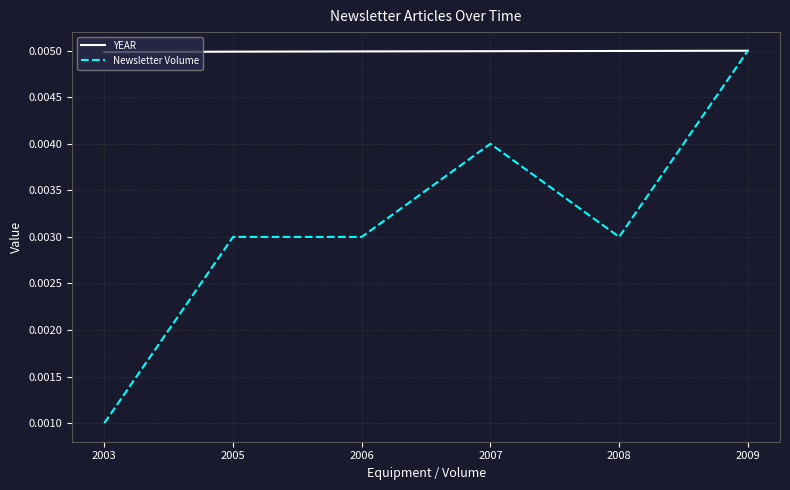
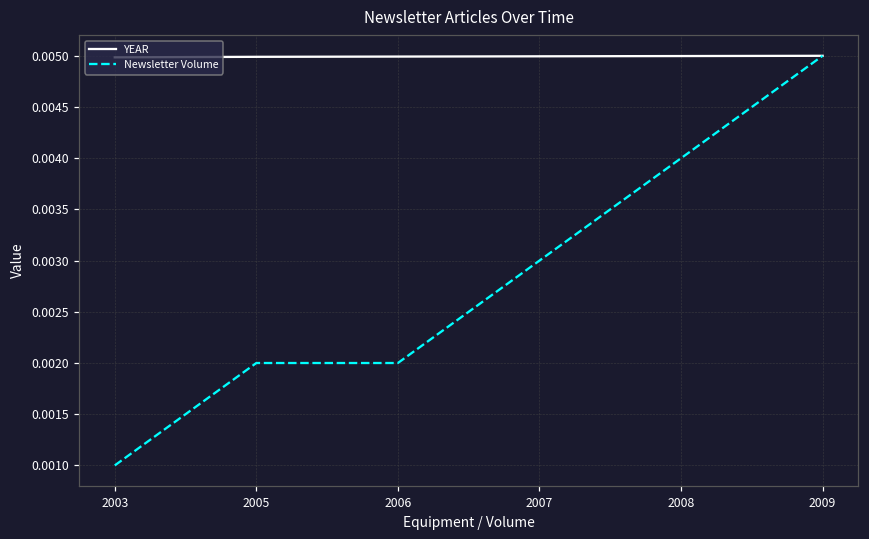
Newsletter Volume, 2005: 0.0030 -> 0.0020
Newsletter Volume, 2006: 0.0030 -> 0.0020
Newsletter Volume, 2007: 0.0040 -> 0.0030
Newsletter Volume, 2008: 0.0030 -> 0.0040
